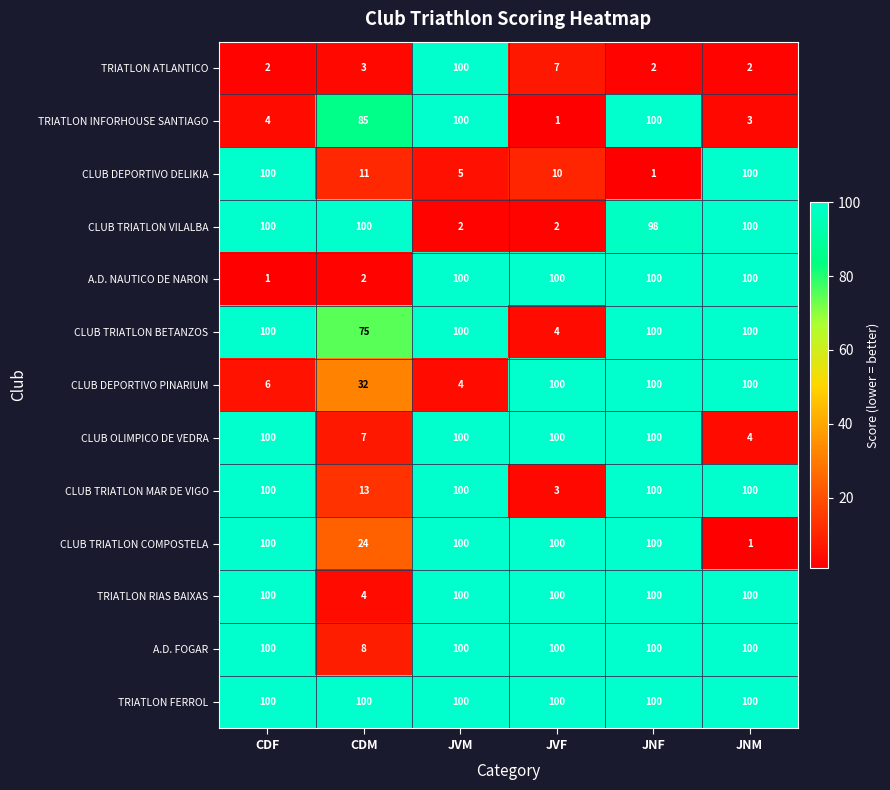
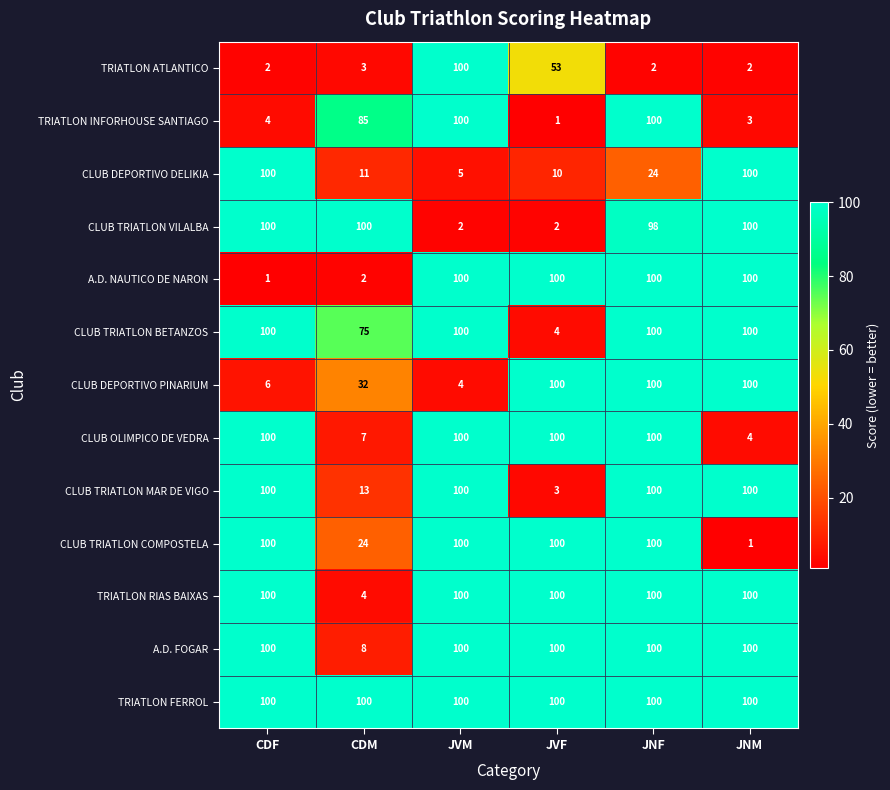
TRIATLON ATLANTICO, JVF: 7 -> 53
CLUB DEPORTIVO DELIKIA, JNF: 1 -> 24
